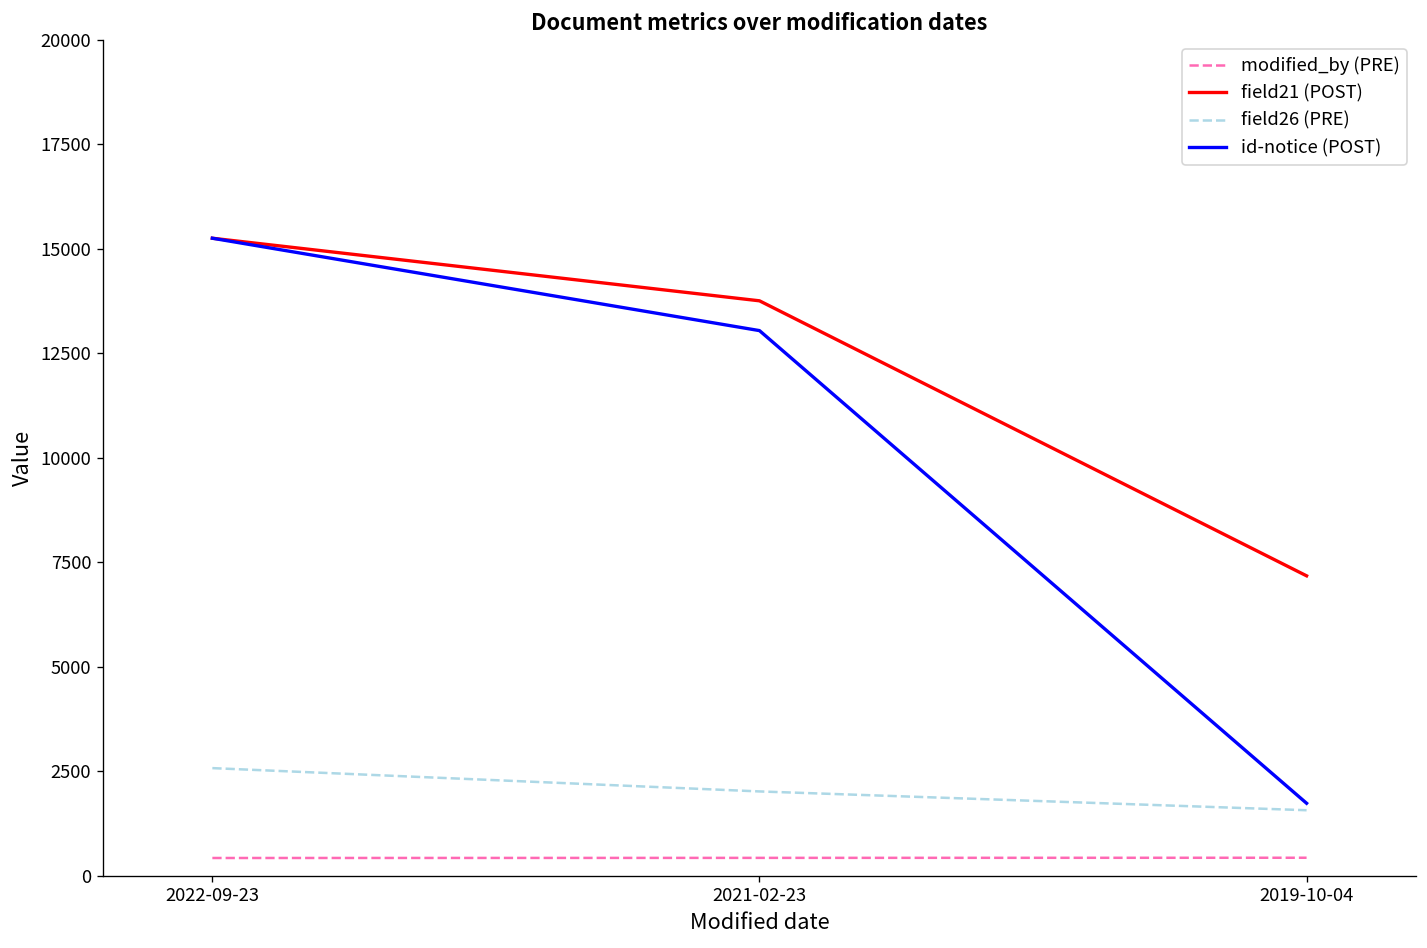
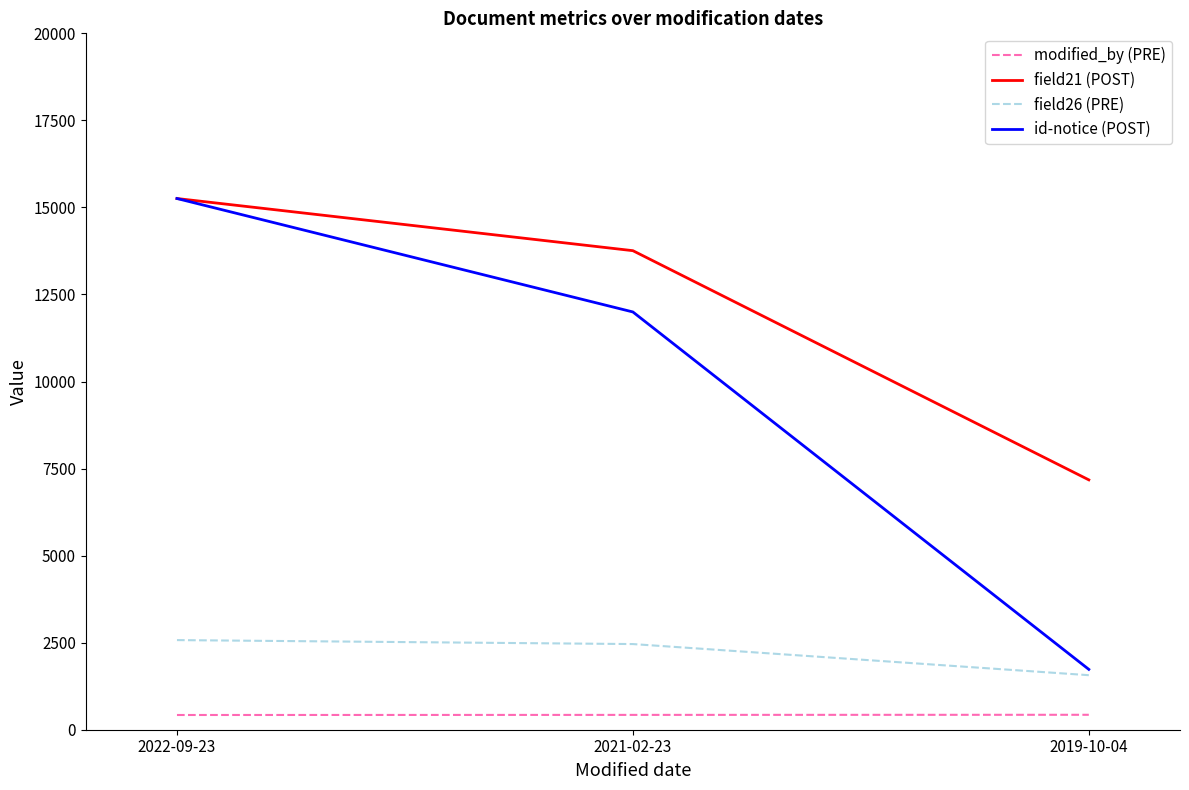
field26 (PRE), 2021-02-23: 2000 -> 2500
id-notice (POST), 2021-02-23: 13000 -> 12000
